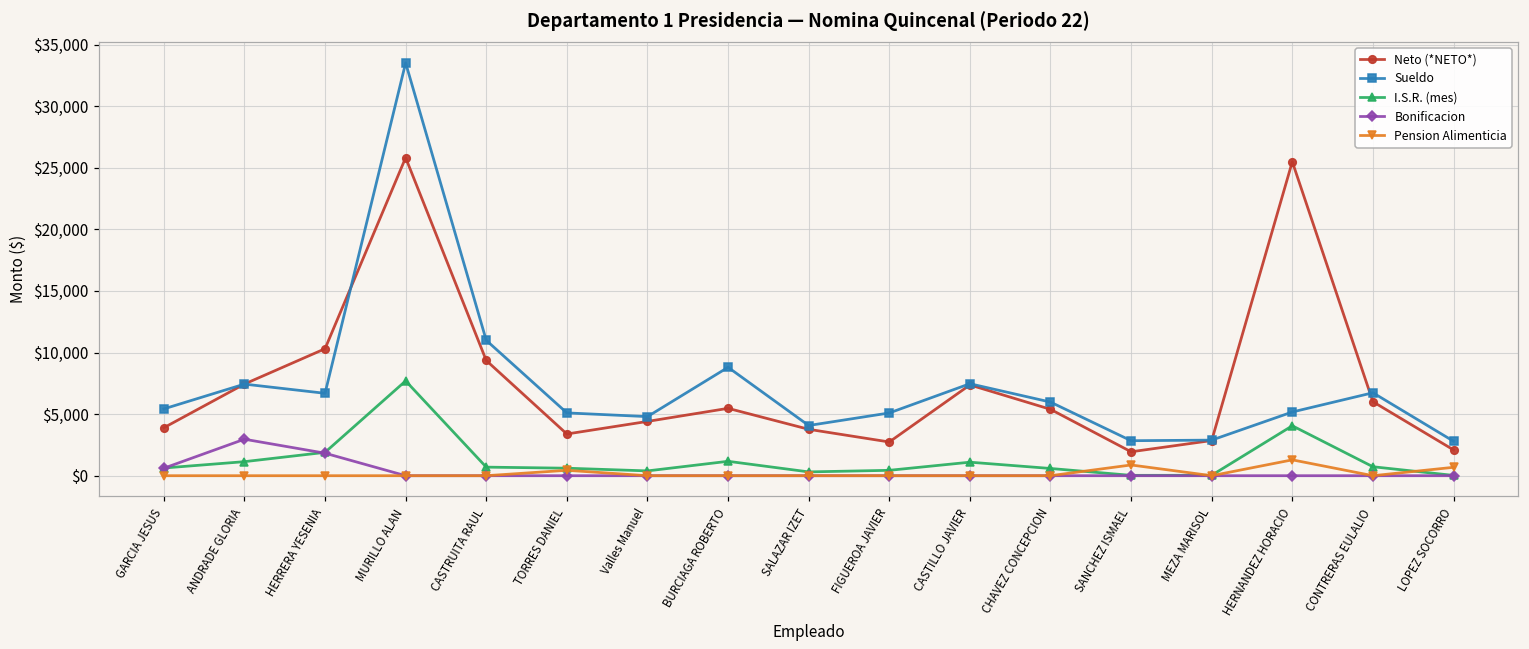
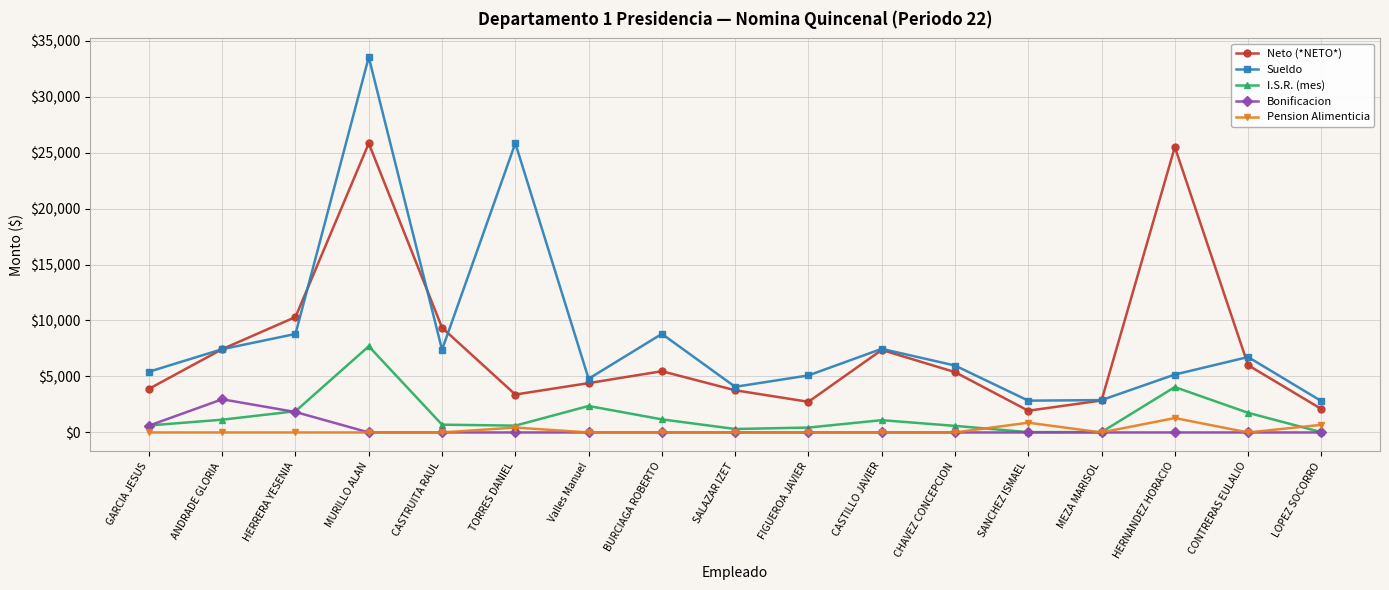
Sueldo, HERRERA YESENIA: $6,700 -> $8,800
Sueldo, CASTRUITA RAUL: $11,000 -> $7,400
Sueldo, TORRES DANIEL: $5,100 -> $25,800
I.S.R. (mes), Valles Manuel: $400 -> $2,400
I.S.R. (mes), CONTRERAS EULALIO: $700 -> $1,800
